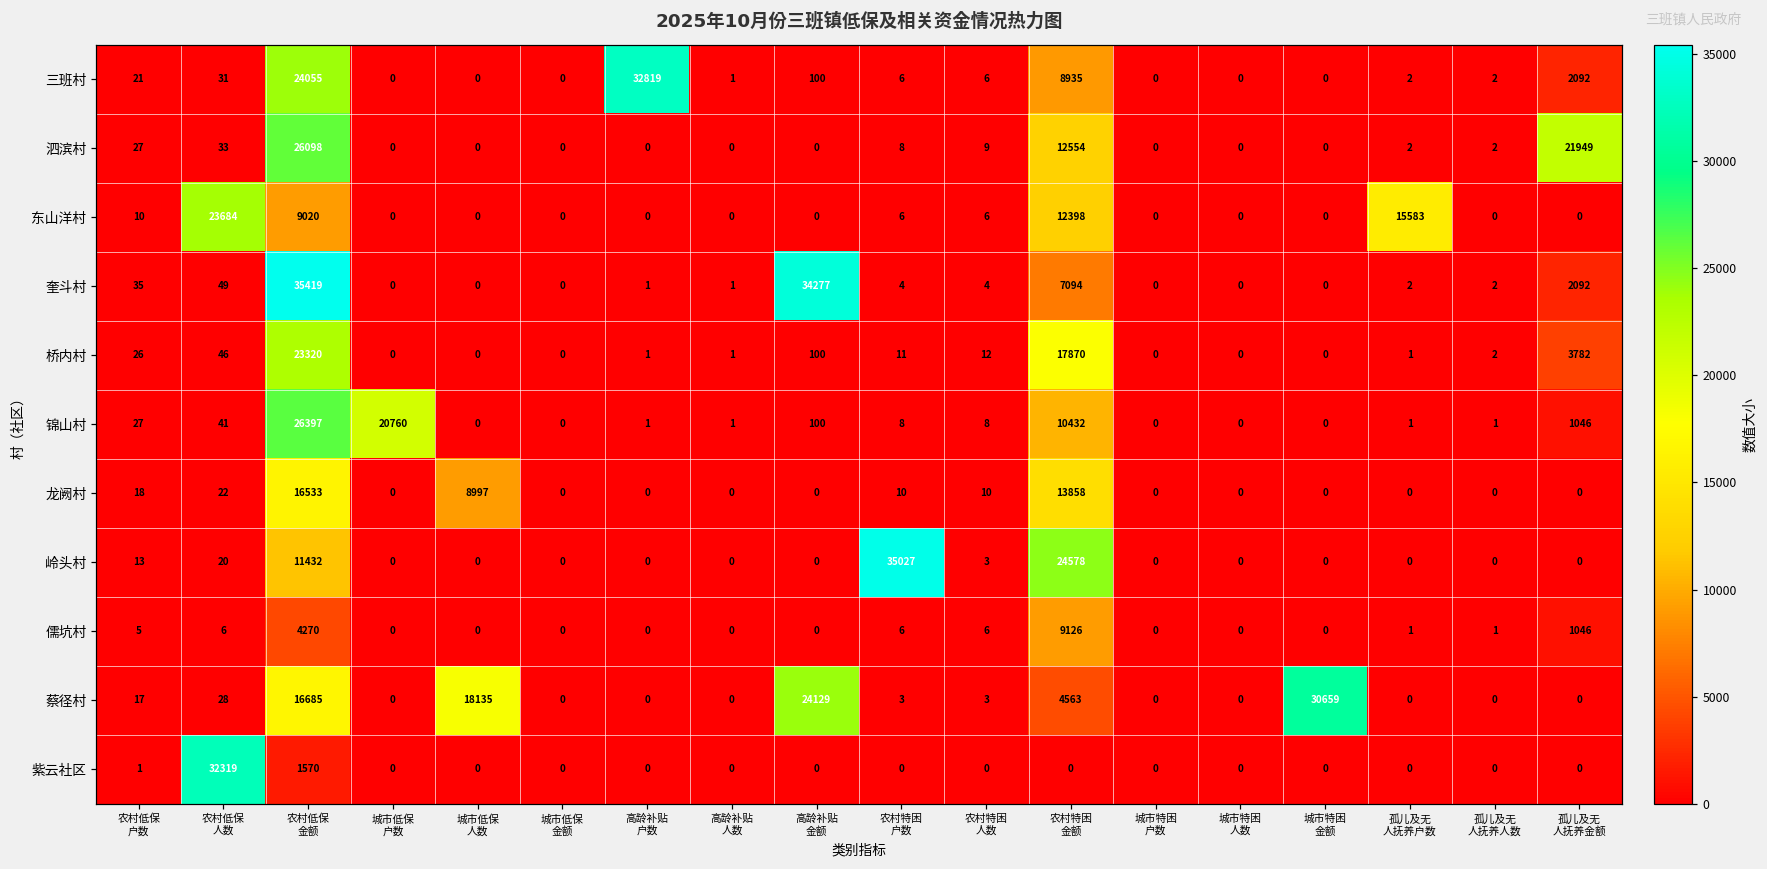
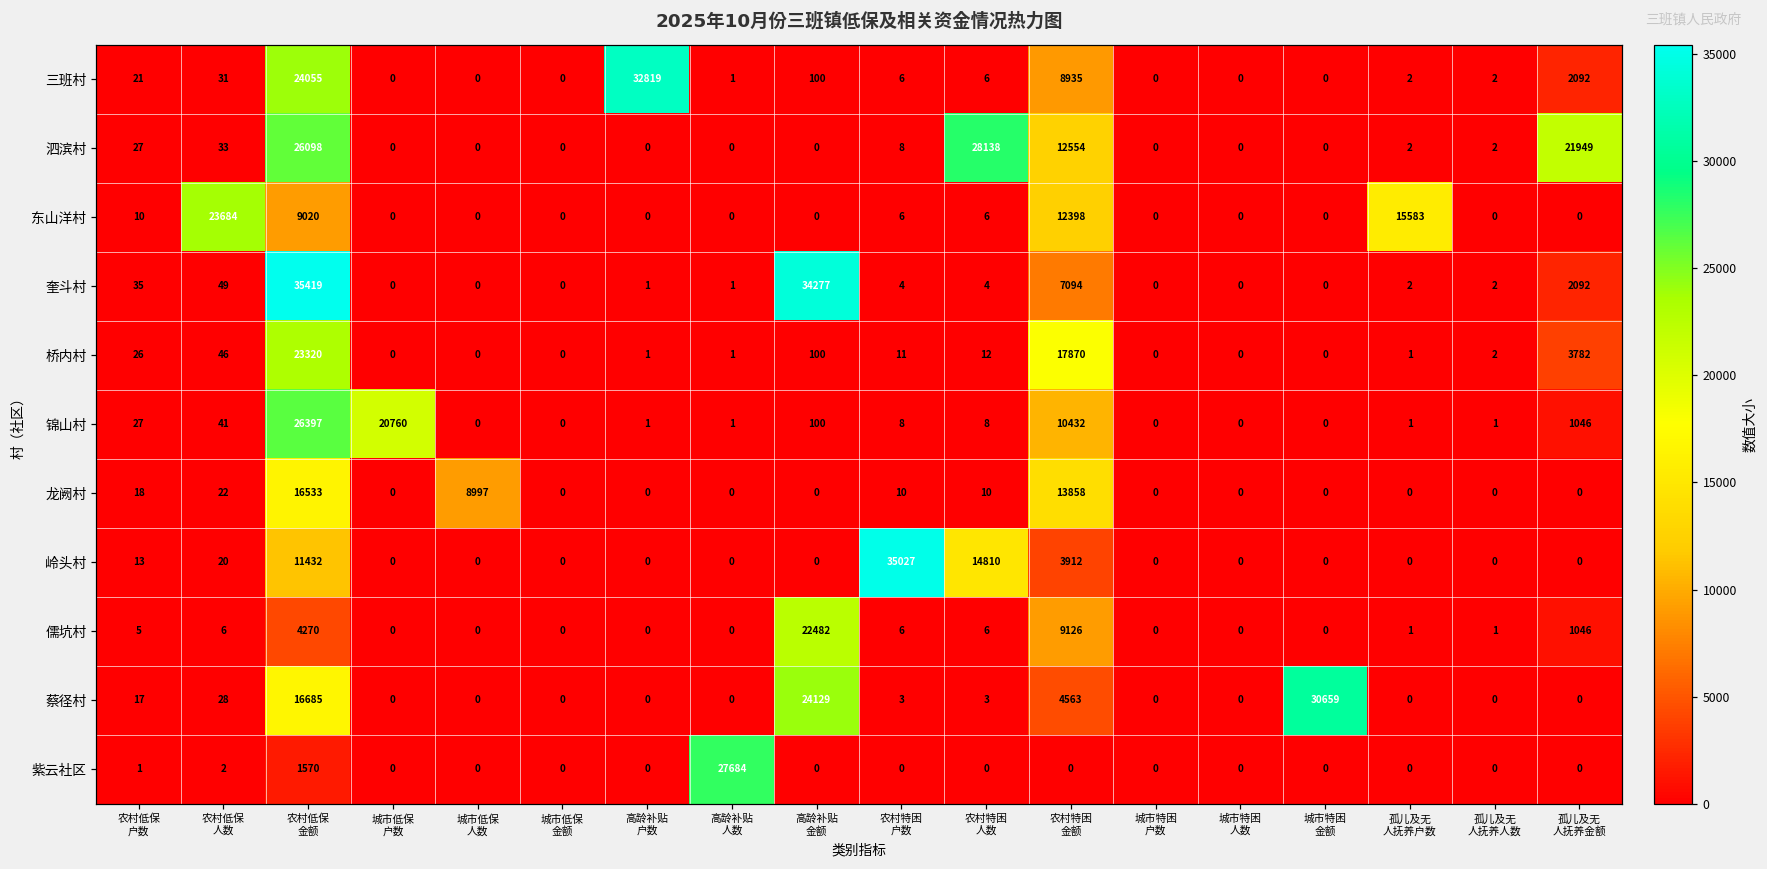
泗滨村, 农村特困 人数: 9 -> 28138
岭头村, 农村特困 人数: 3 -> 14810
岭头村, 农村特困 金额: 24578 -> 3912
儒坑村, 高龄补贴 金额: 0 -> 22482
蔡径村, 城市低保 人数: 18135 -> 0
紫云社区, 农村低保 人数: 32319 -> 2
紫云社区, 高龄补贴 人数: 0 -> 27684
